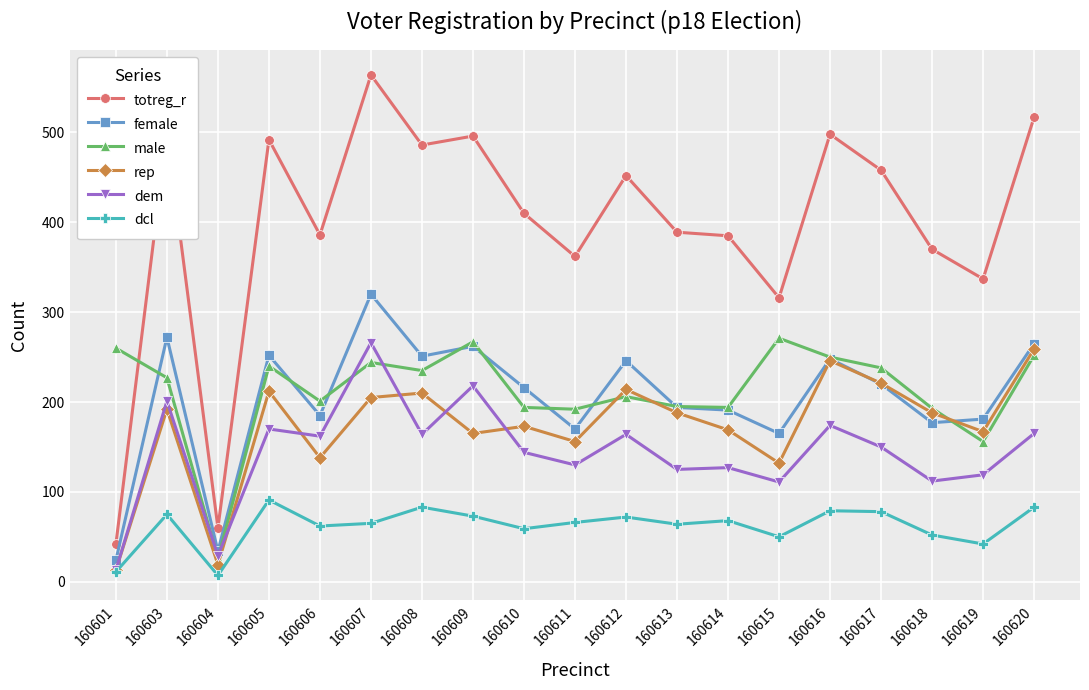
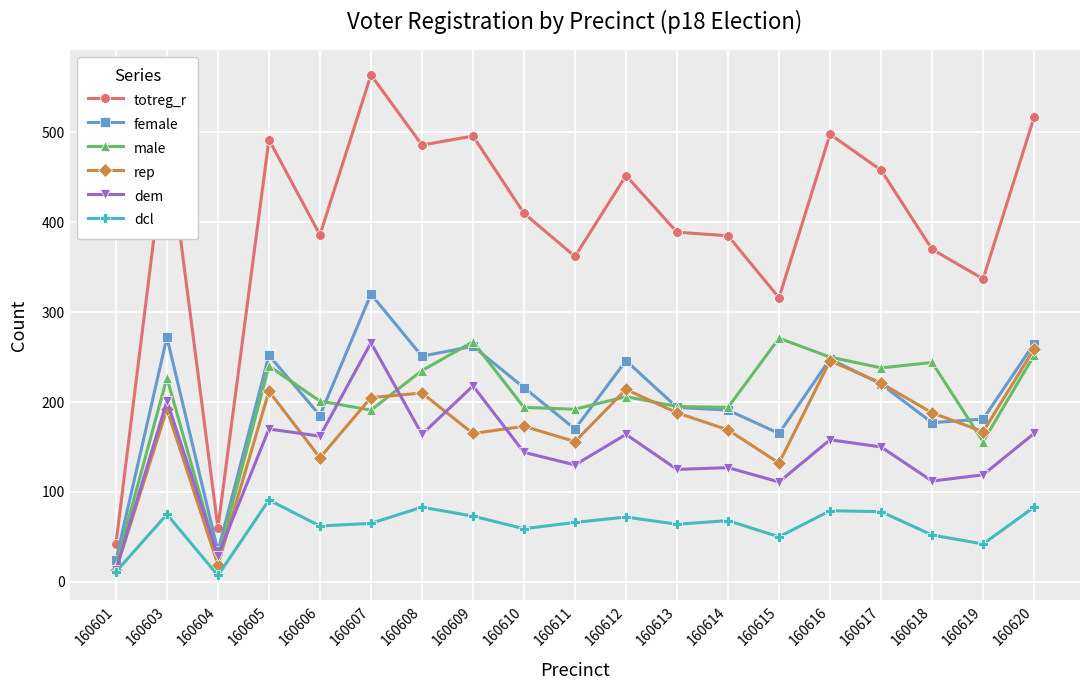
male, 160601: 260 -> 20
male, 160607: 240 -> 190
dem, 160616: 170 -> 160
male, 160618: 190 -> 240
